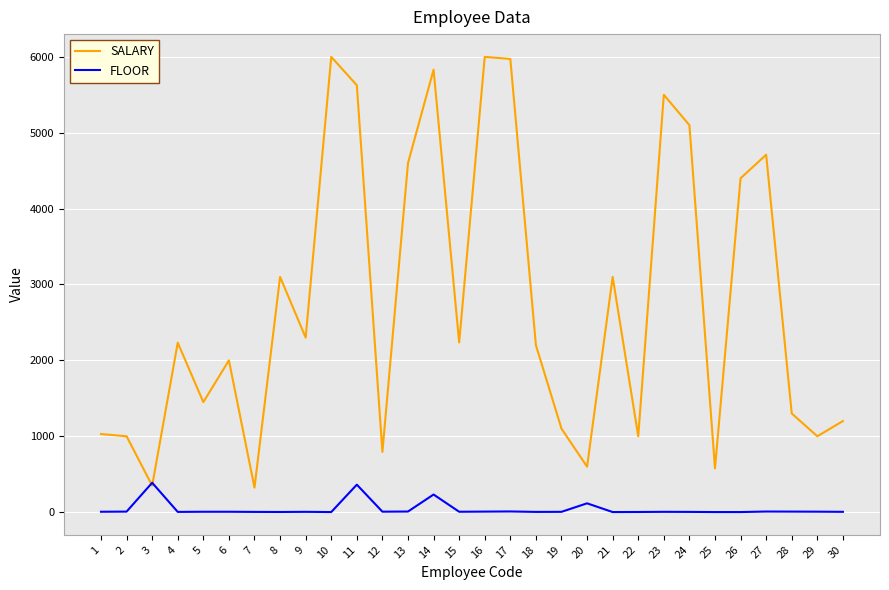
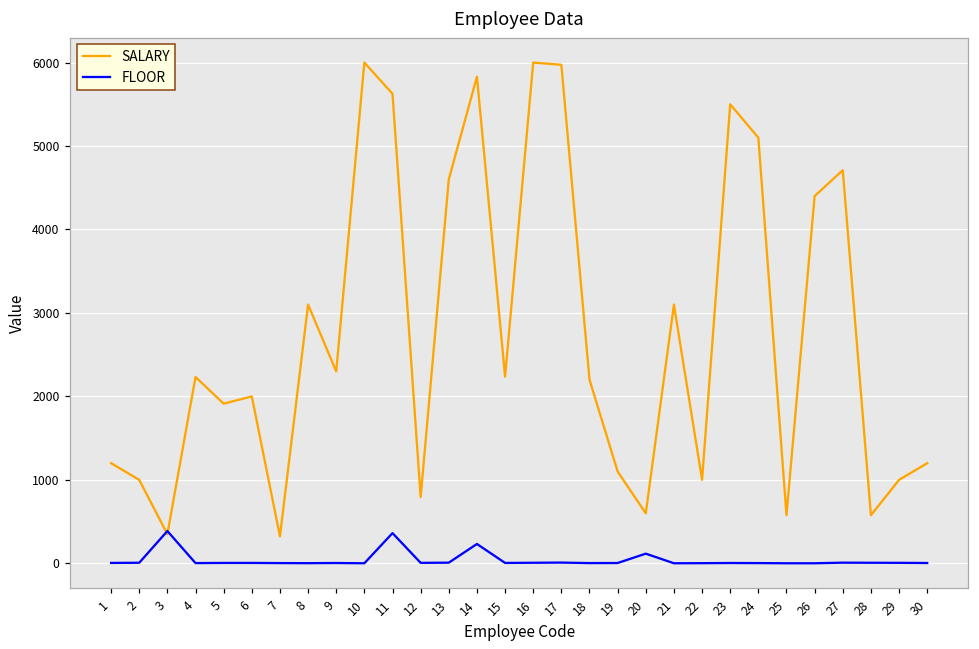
SALARY, 1: 1000 -> 1200
SALARY, 5: 1500 -> 1900
SALARY, 28: 1300 -> 600
